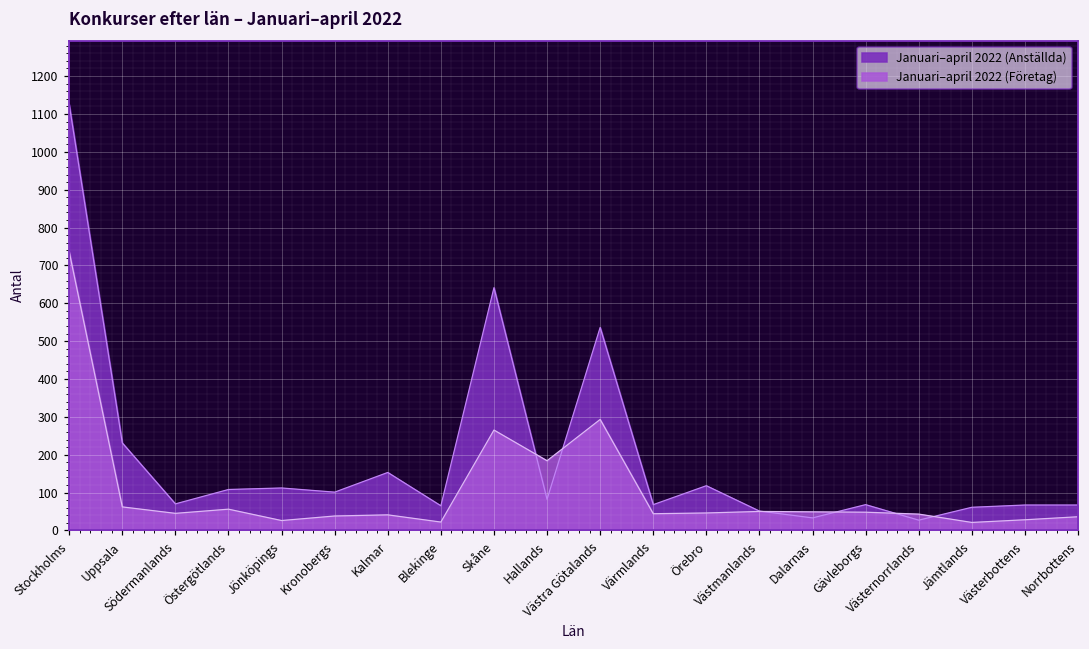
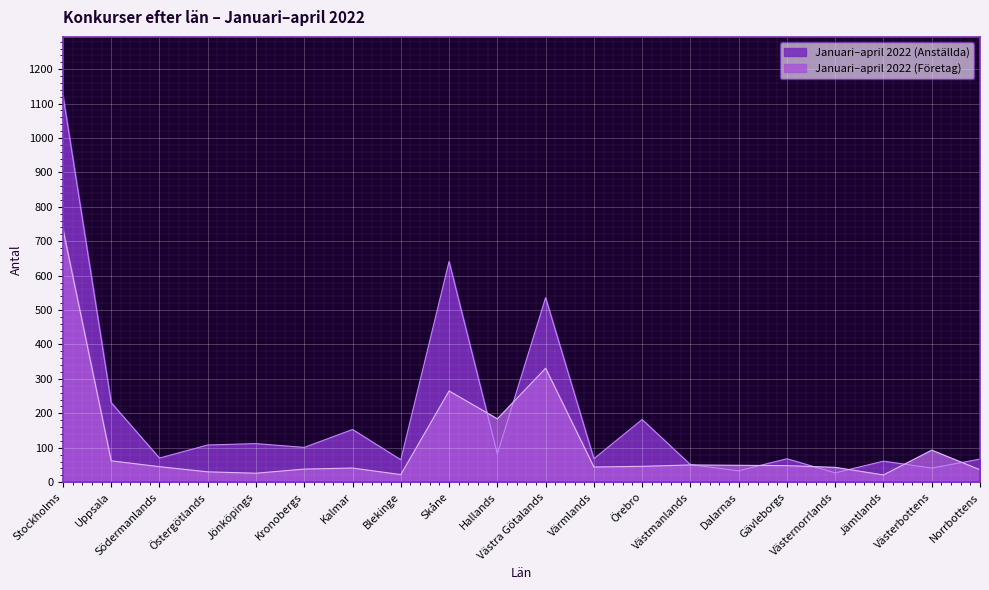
Januari–april 2022 (Företag), Östergötlands: 60 -> 30
Januari–april 2022 (Företag), Västra Götalands: 290 -> 330
Januari–april 2022 (Anställda), Örebro: 120 -> 180
Januari–april 2022 (Anställda), Västerbottens: 70 -> 40
Januari–april 2022 (Företag), Västerbottens: 30 -> 90
